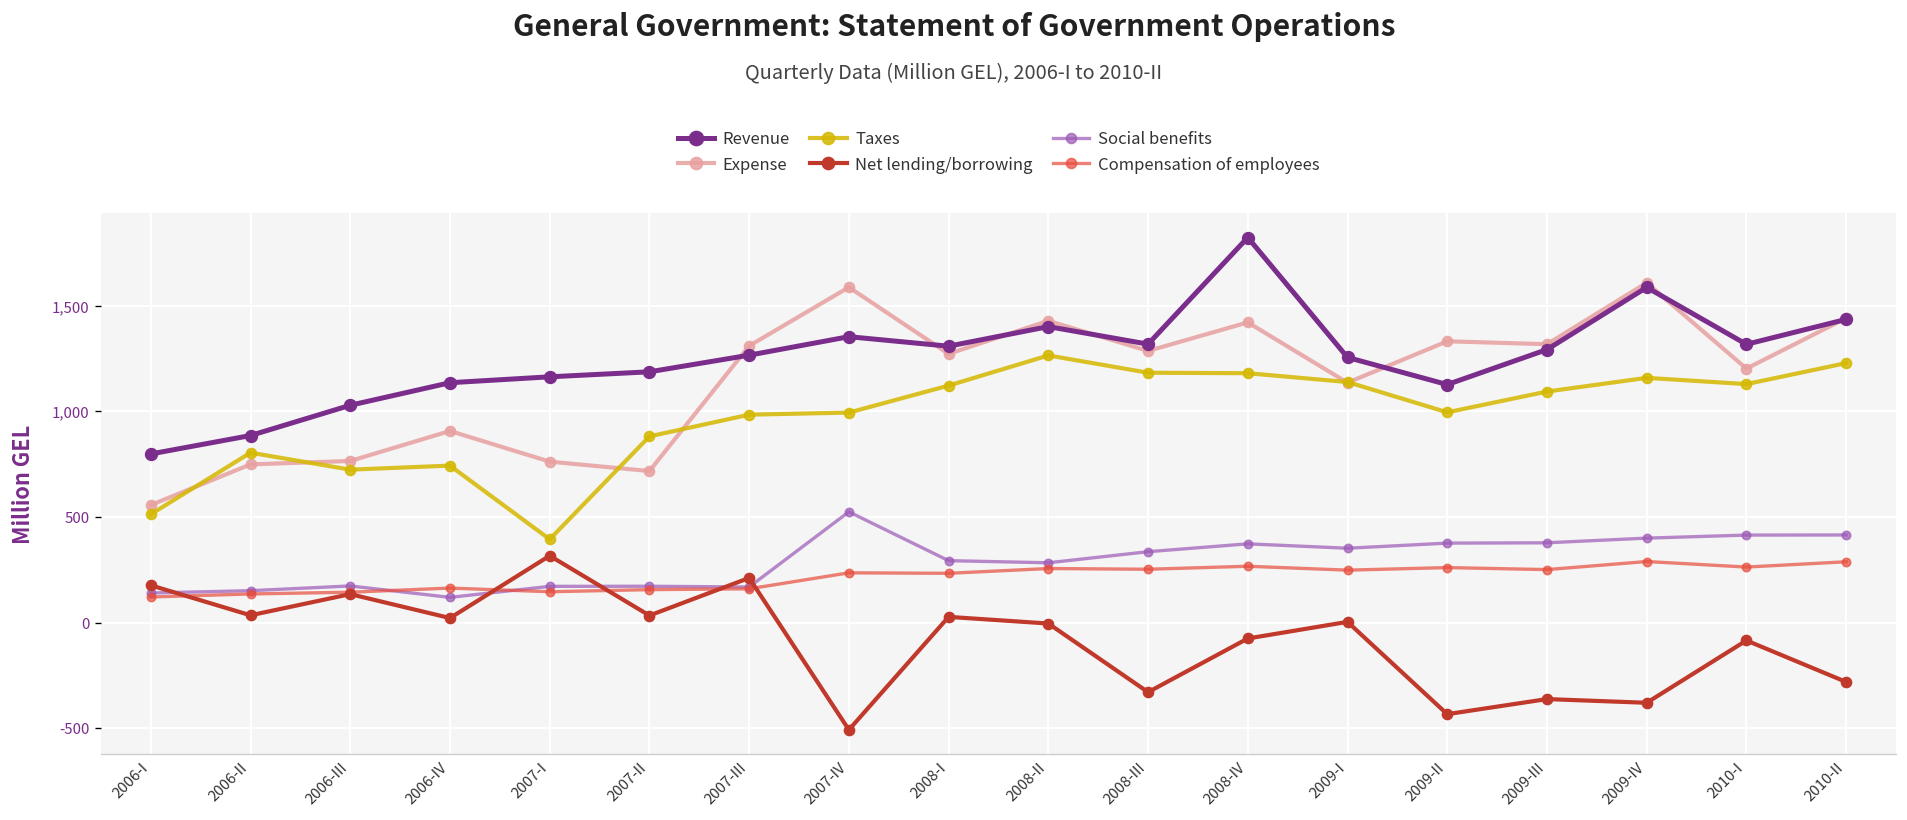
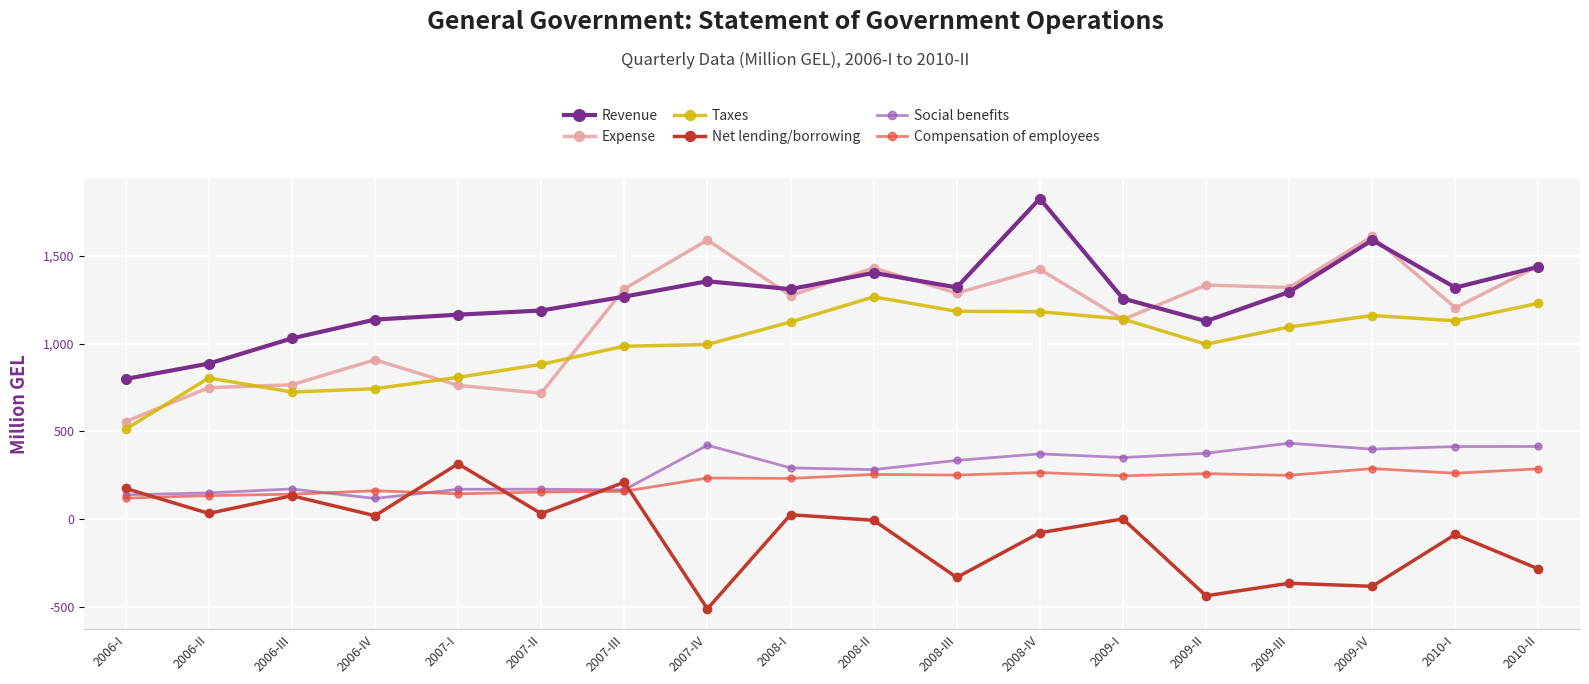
Taxes, 2007-I: 390 -> 810
Social benefits, 2007-IV: 520 -> 420
Social benefits, 2009-III: 380 -> 430
